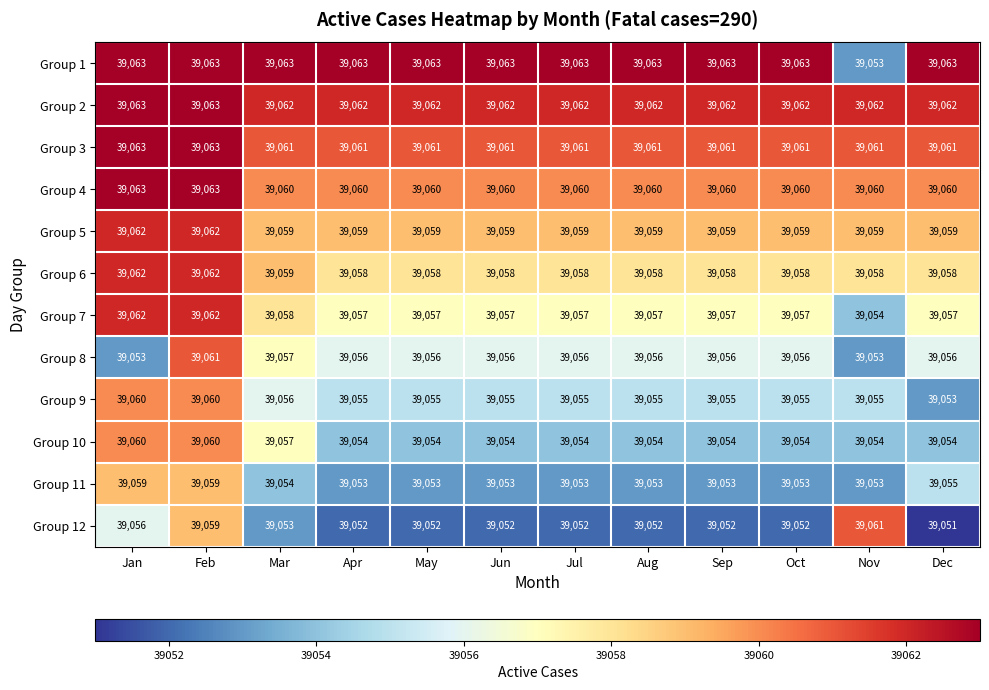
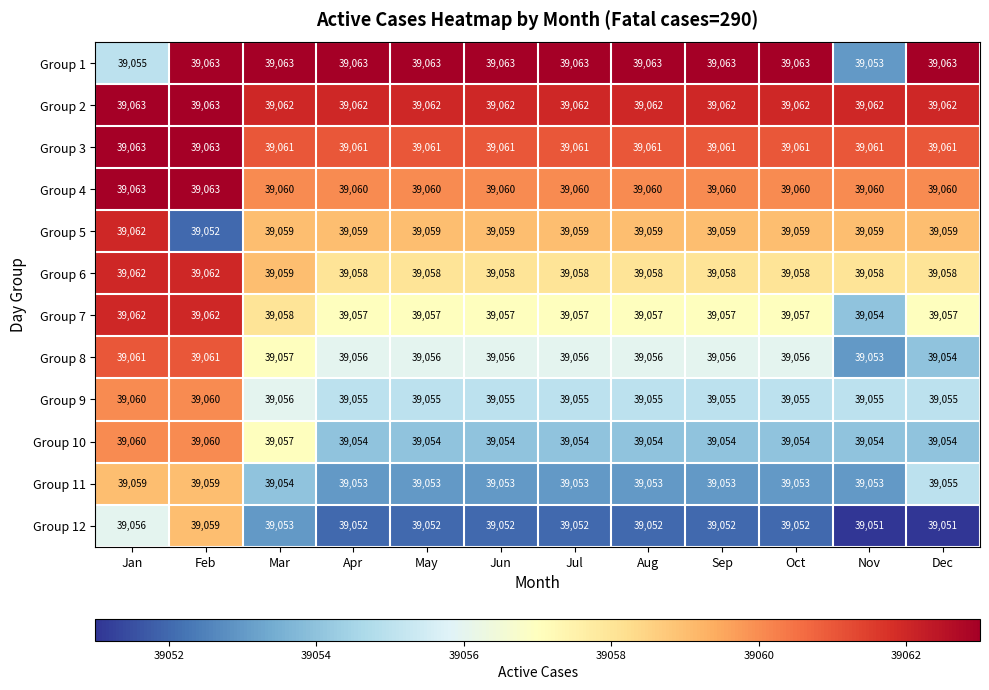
Group 1, Jan: 39,063 -> 39,055
Group 5, Feb: 39,062 -> 39,052
Group 8, Jan: 39,053 -> 39,061
Group 8, Dec: 39,056 -> 39,054
Group 9, Dec: 39,053 -> 39,055
Group 12, Nov: 39,061 -> 39,051
